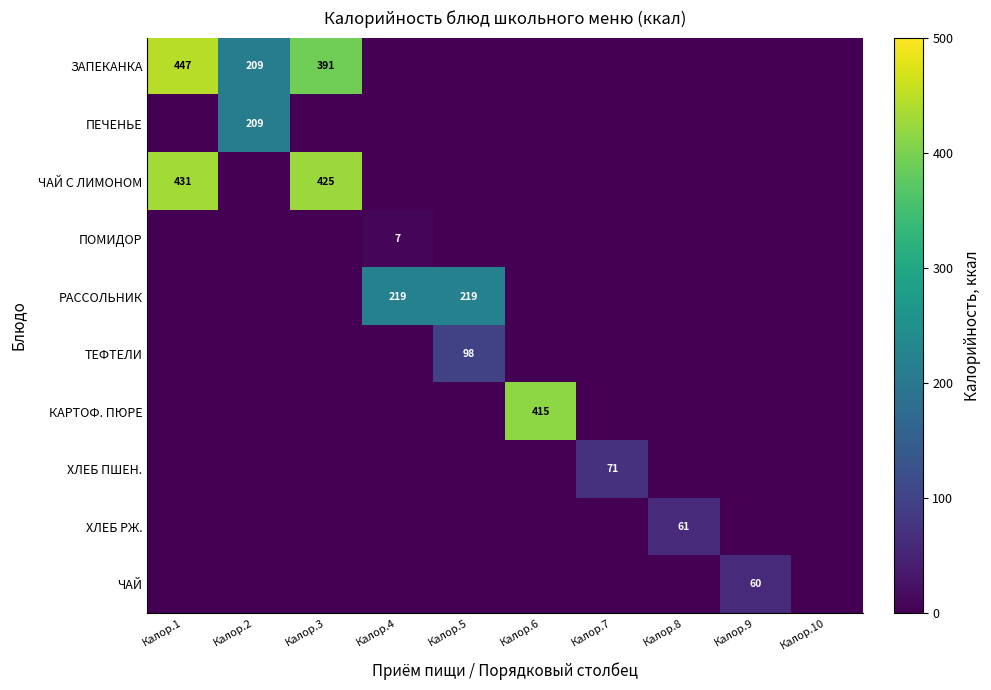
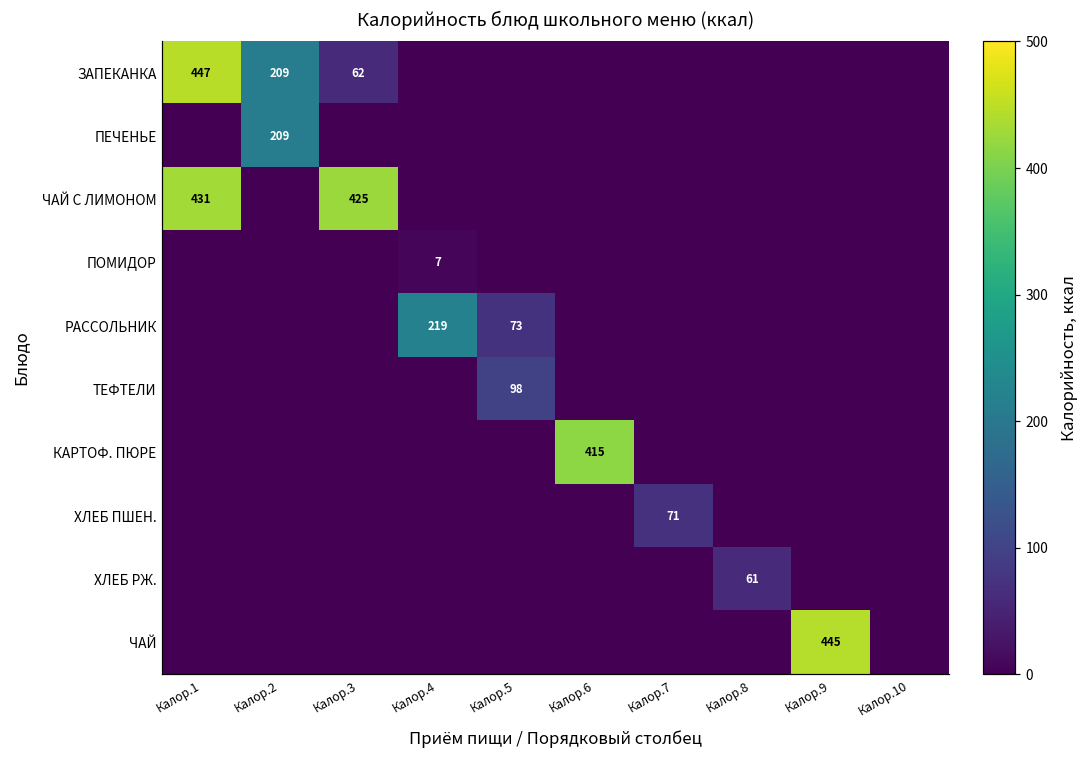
ЗАПЕКАНКА, Калор.3: 391 -> 62
РАССОЛЬНИК, Калор.5: 219 -> 73
ЧАЙ, Калор.9: 60 -> 445
